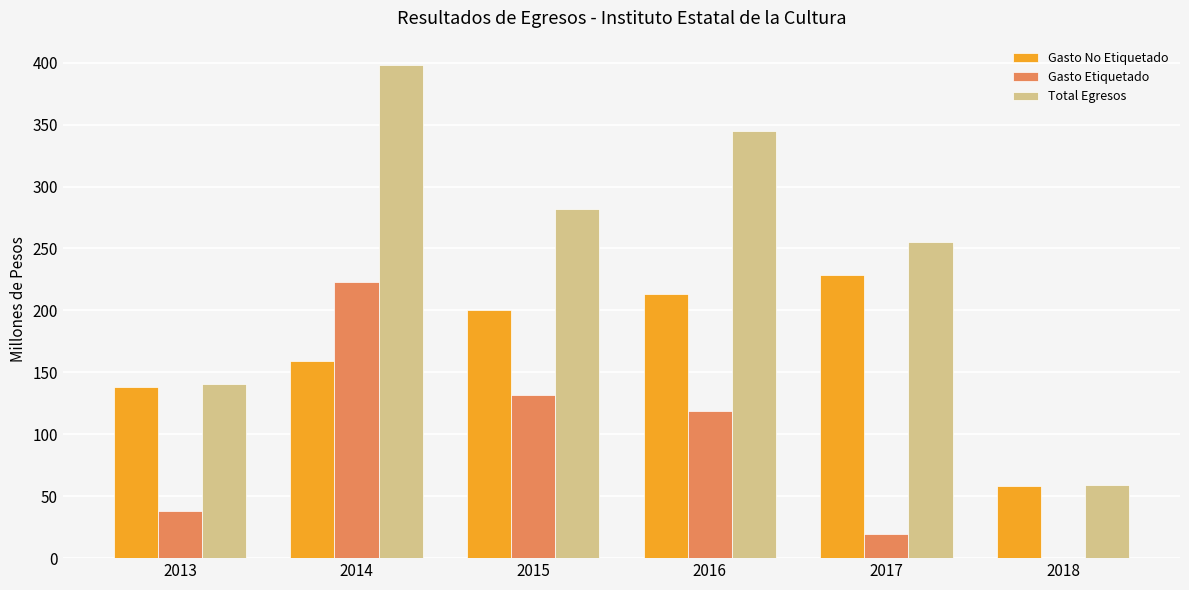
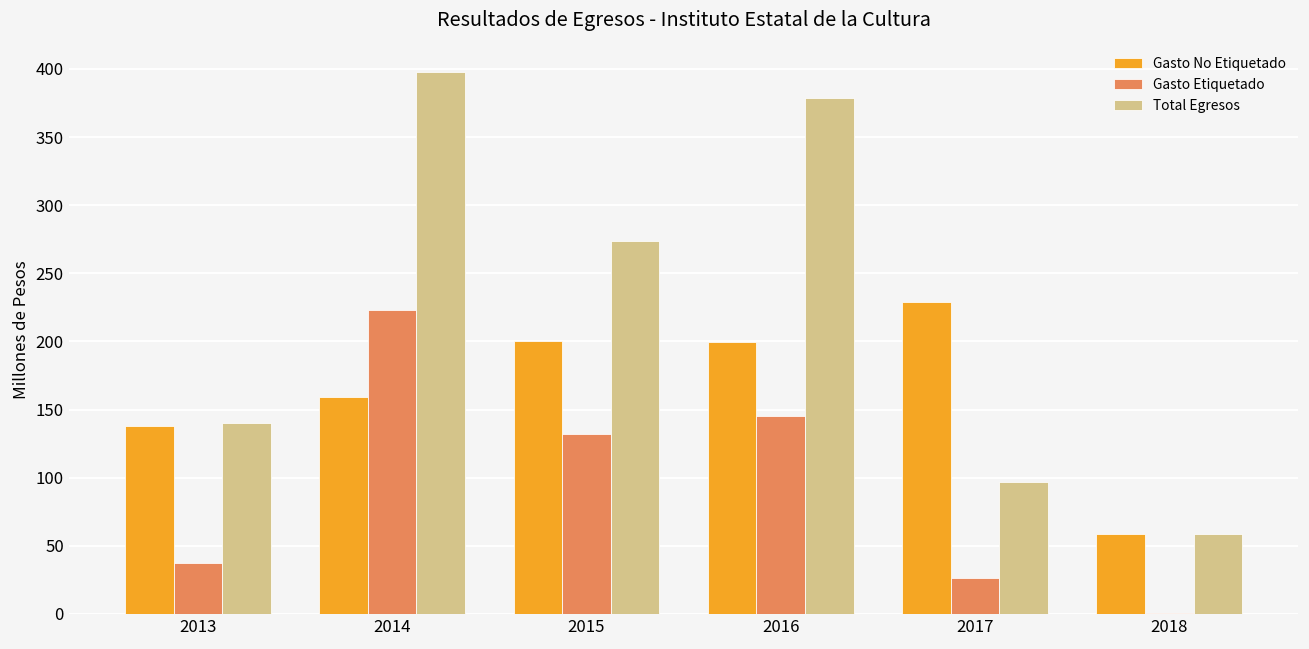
Total Egresos, 2015: 282 -> 274
Gasto No Etiquetado, 2016: 213 -> 200
Gasto Etiquetado, 2016: 119 -> 145
Total Egresos, 2016: 345 -> 379
Gasto Etiquetado, 2017: 19 -> 27
Total Egresos, 2017: 256 -> 97
